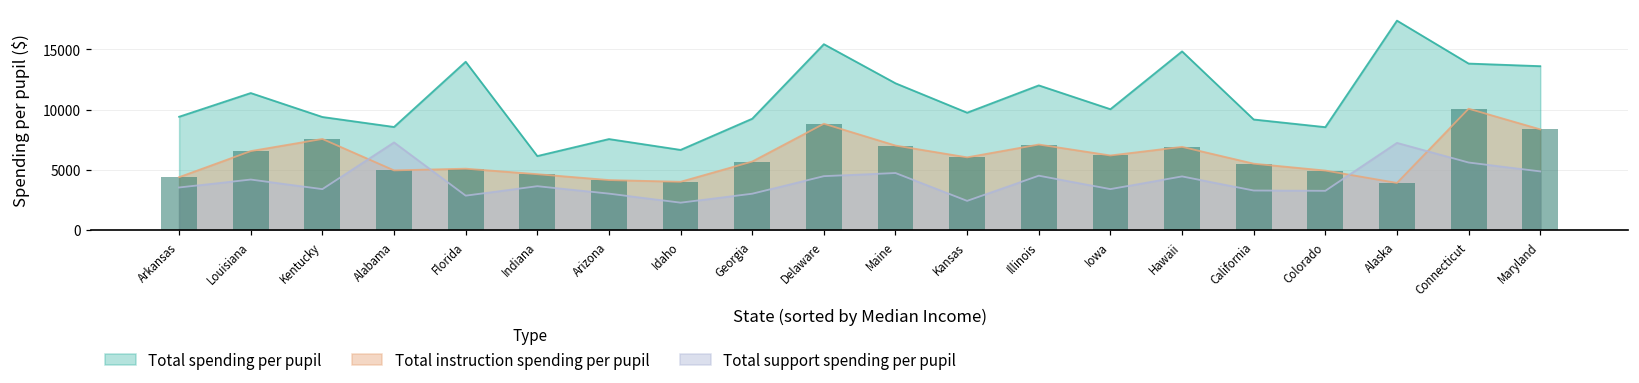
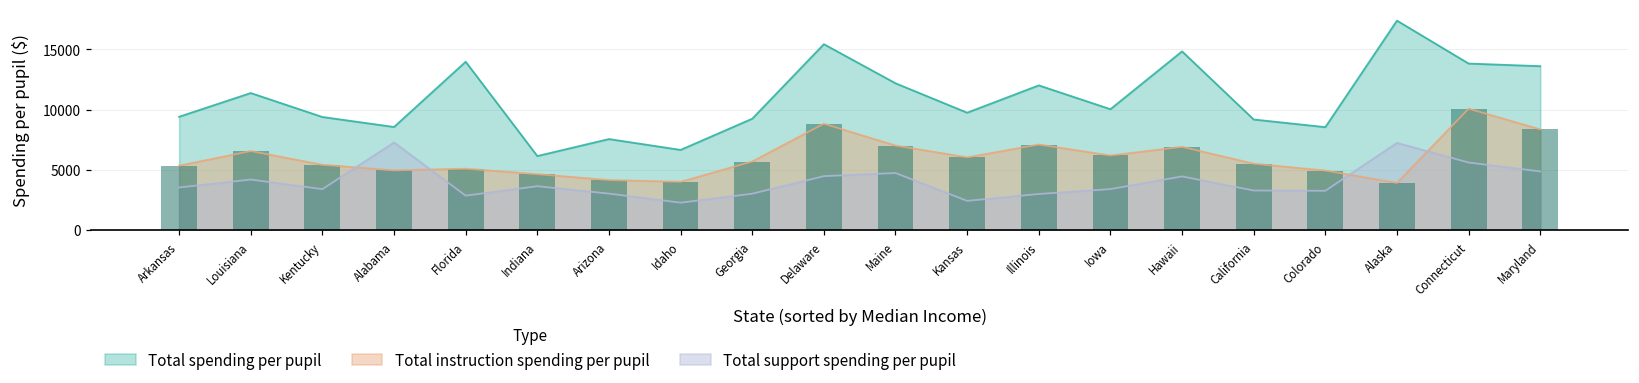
Total instruction spending per pupil, Arkansas: 4400 -> 5400
Total instruction spending per pupil, Kentucky: 7600 -> 5400
Total support spending per pupil, Illinois: 4500 -> 3000
